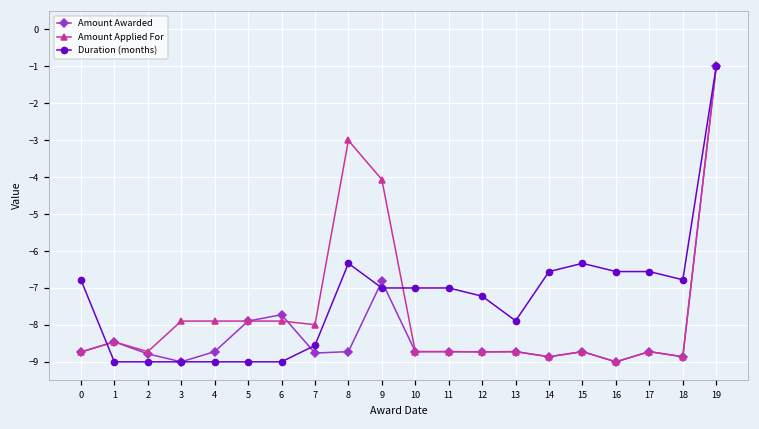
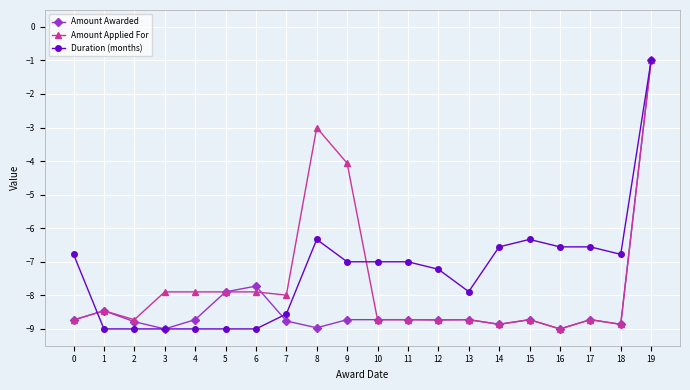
Amount Awarded, 8: -8.7 -> -9.0
Amount Awarded, 9: -6.8 -> -8.7
